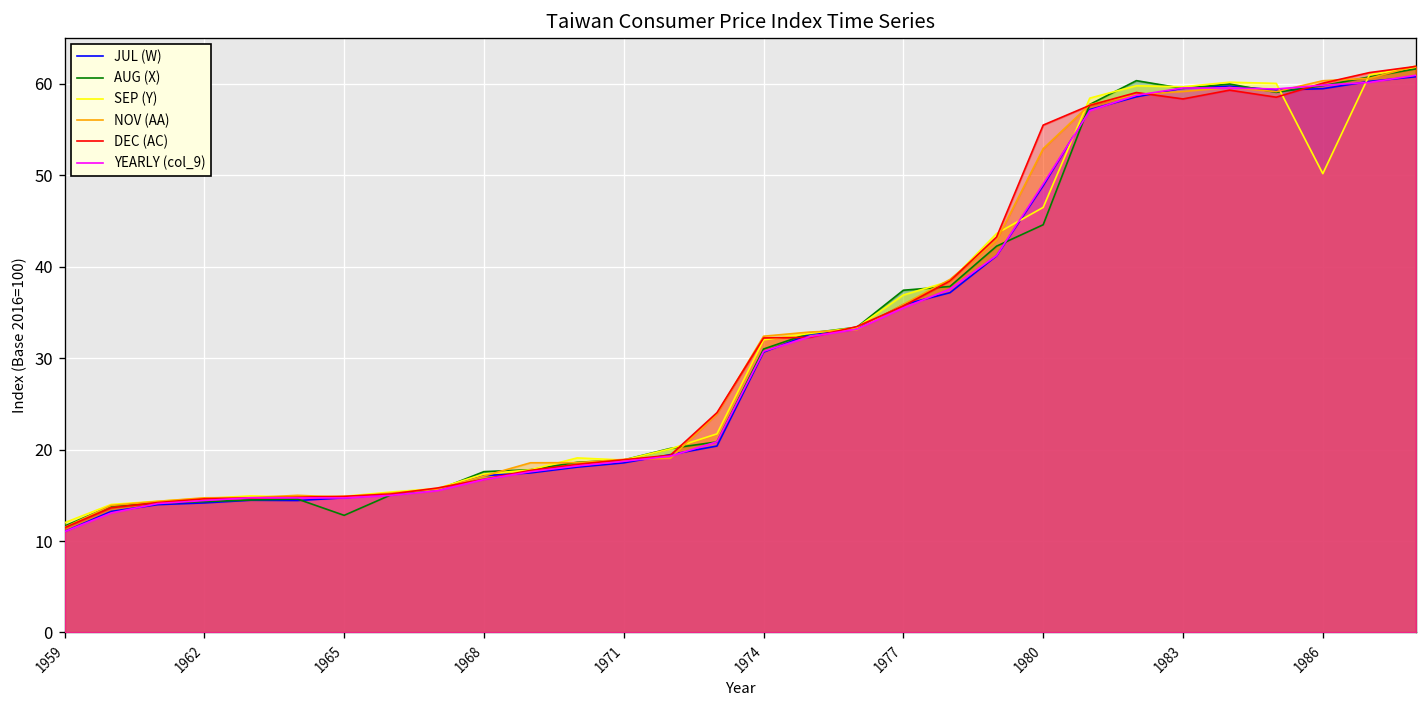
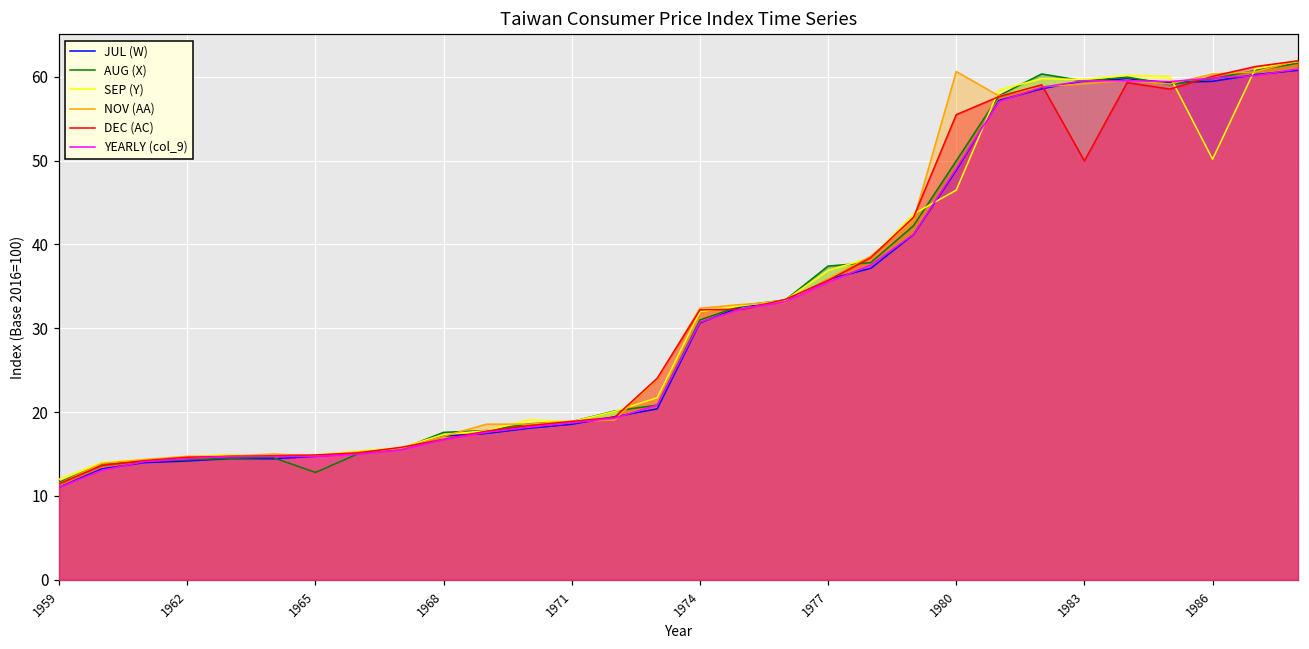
AUG (X), 1980: 45 -> 50
NOV (AA), 1980: 53 -> 61
DEC (AC), 1983: 58 -> 50
